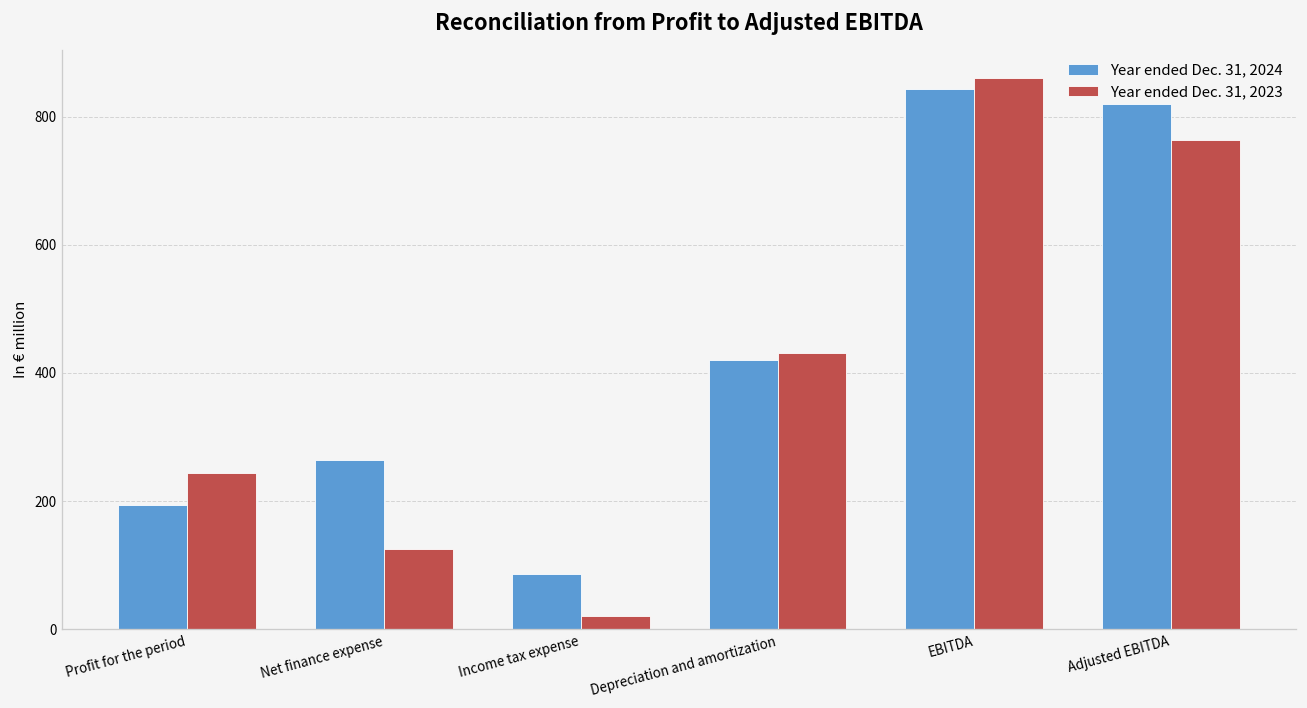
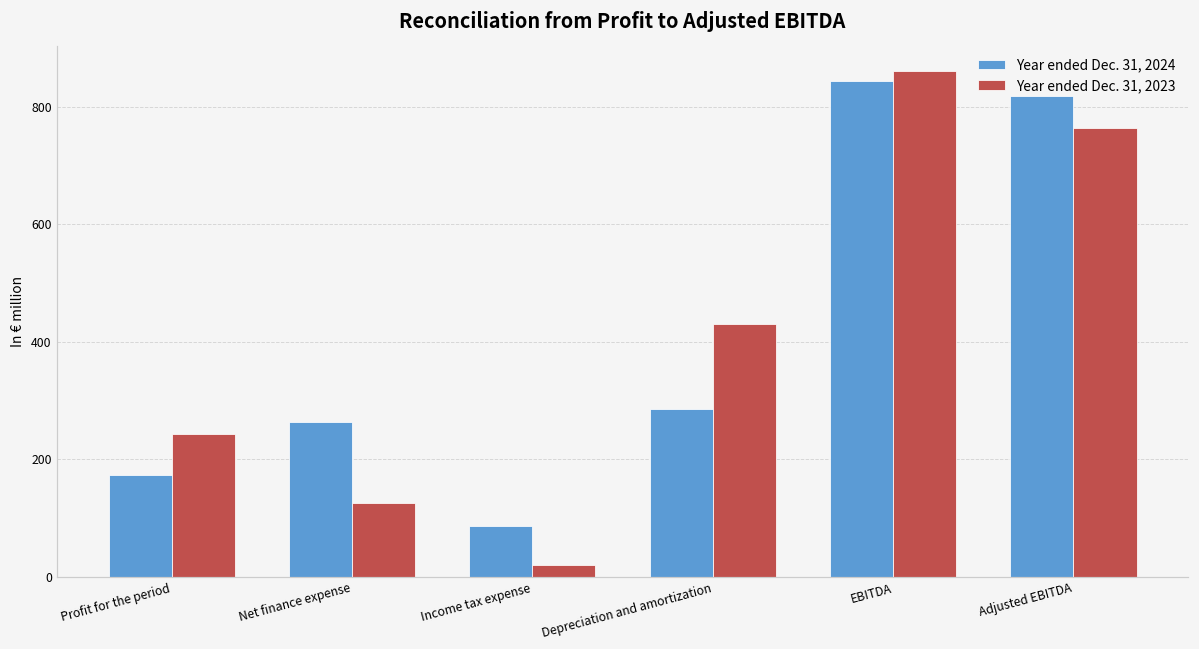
Year ended Dec. 31, 2024, Profit for the period: 190 -> 170
Year ended Dec. 31, 2024, Depreciation and amortization: 420 -> 290
